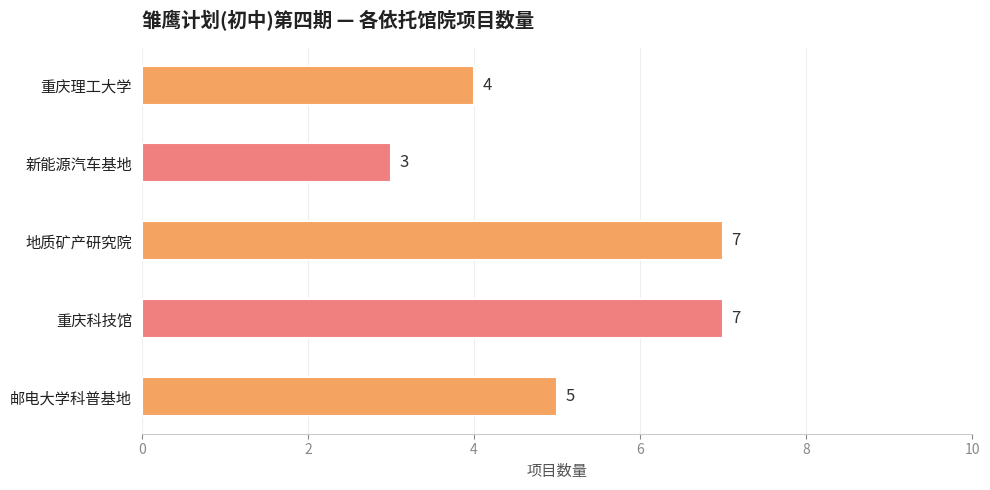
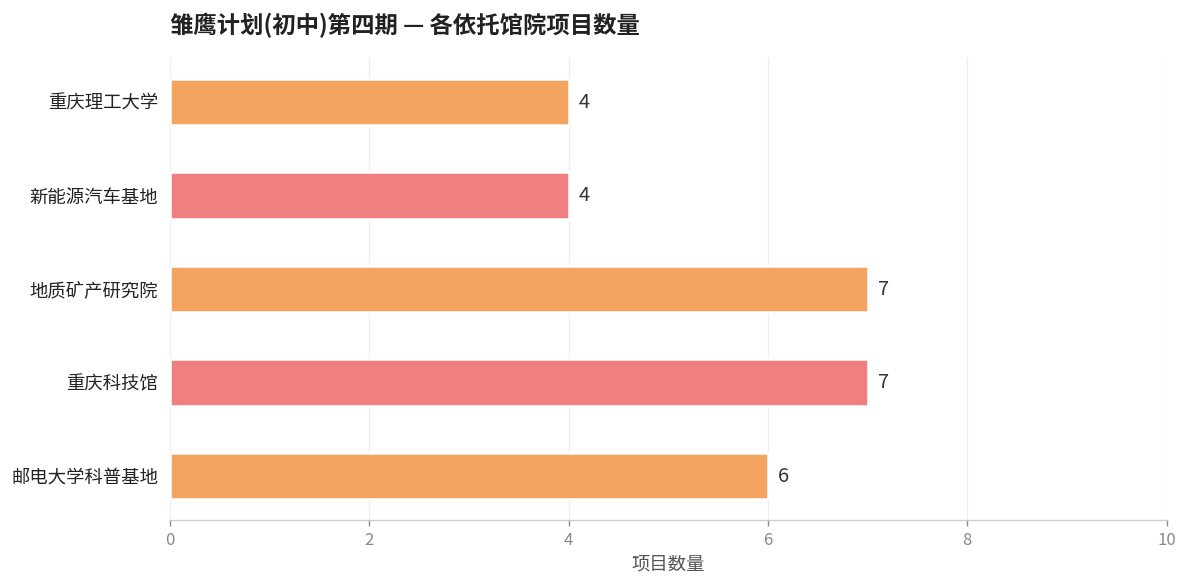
新能源汽车基地: 3 -> 4
邮电大学科普基地: 5 -> 6
